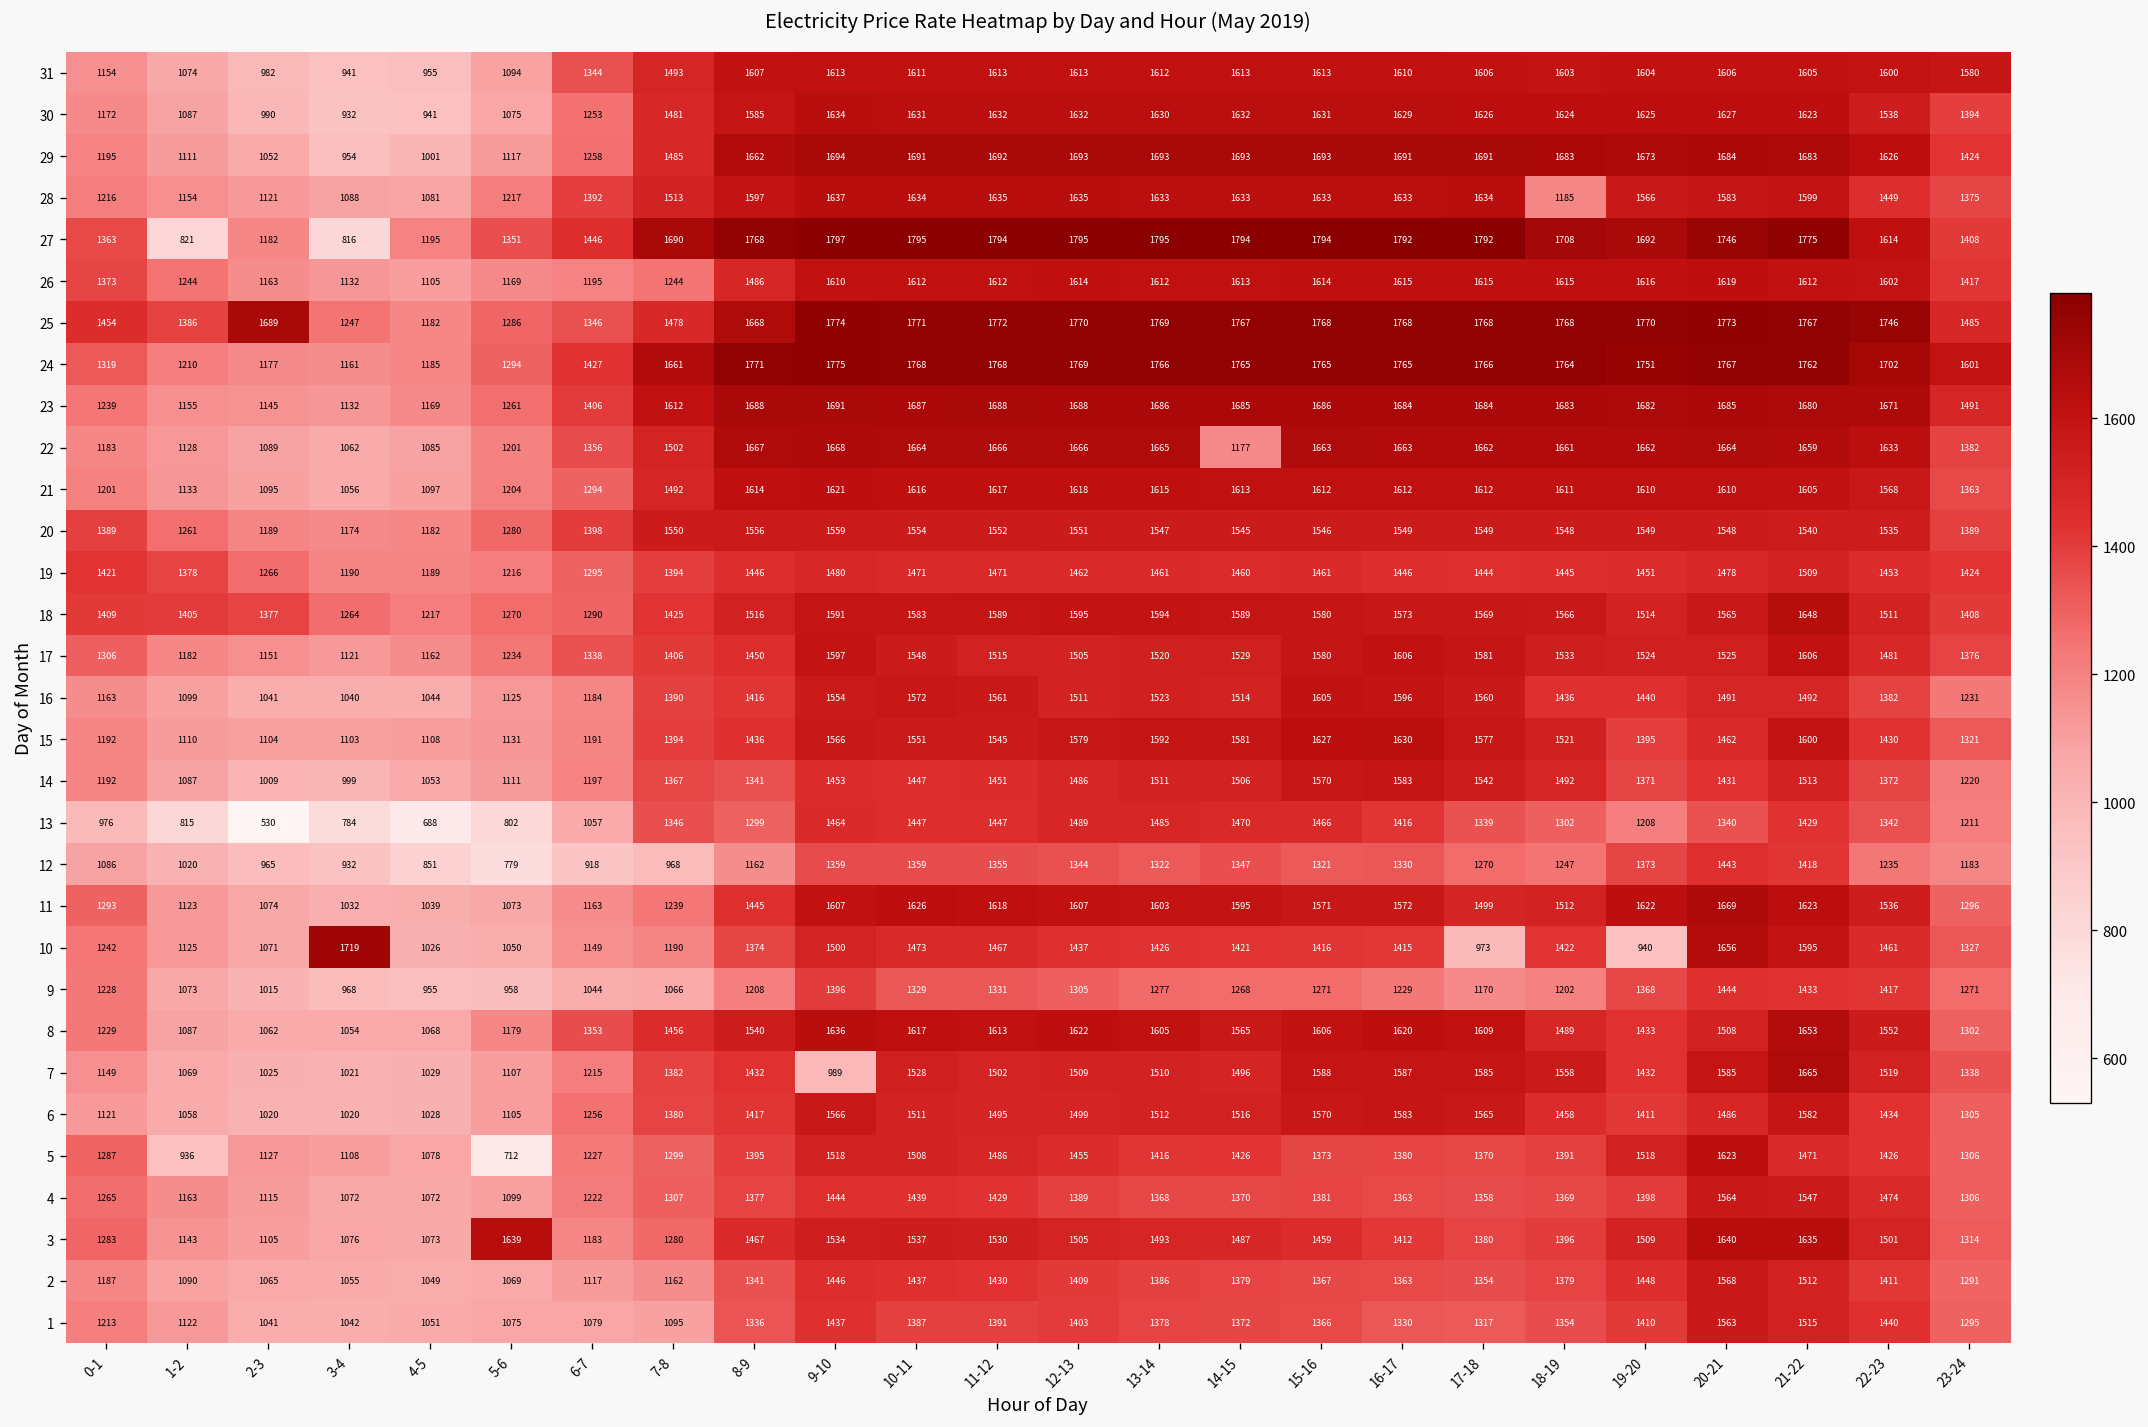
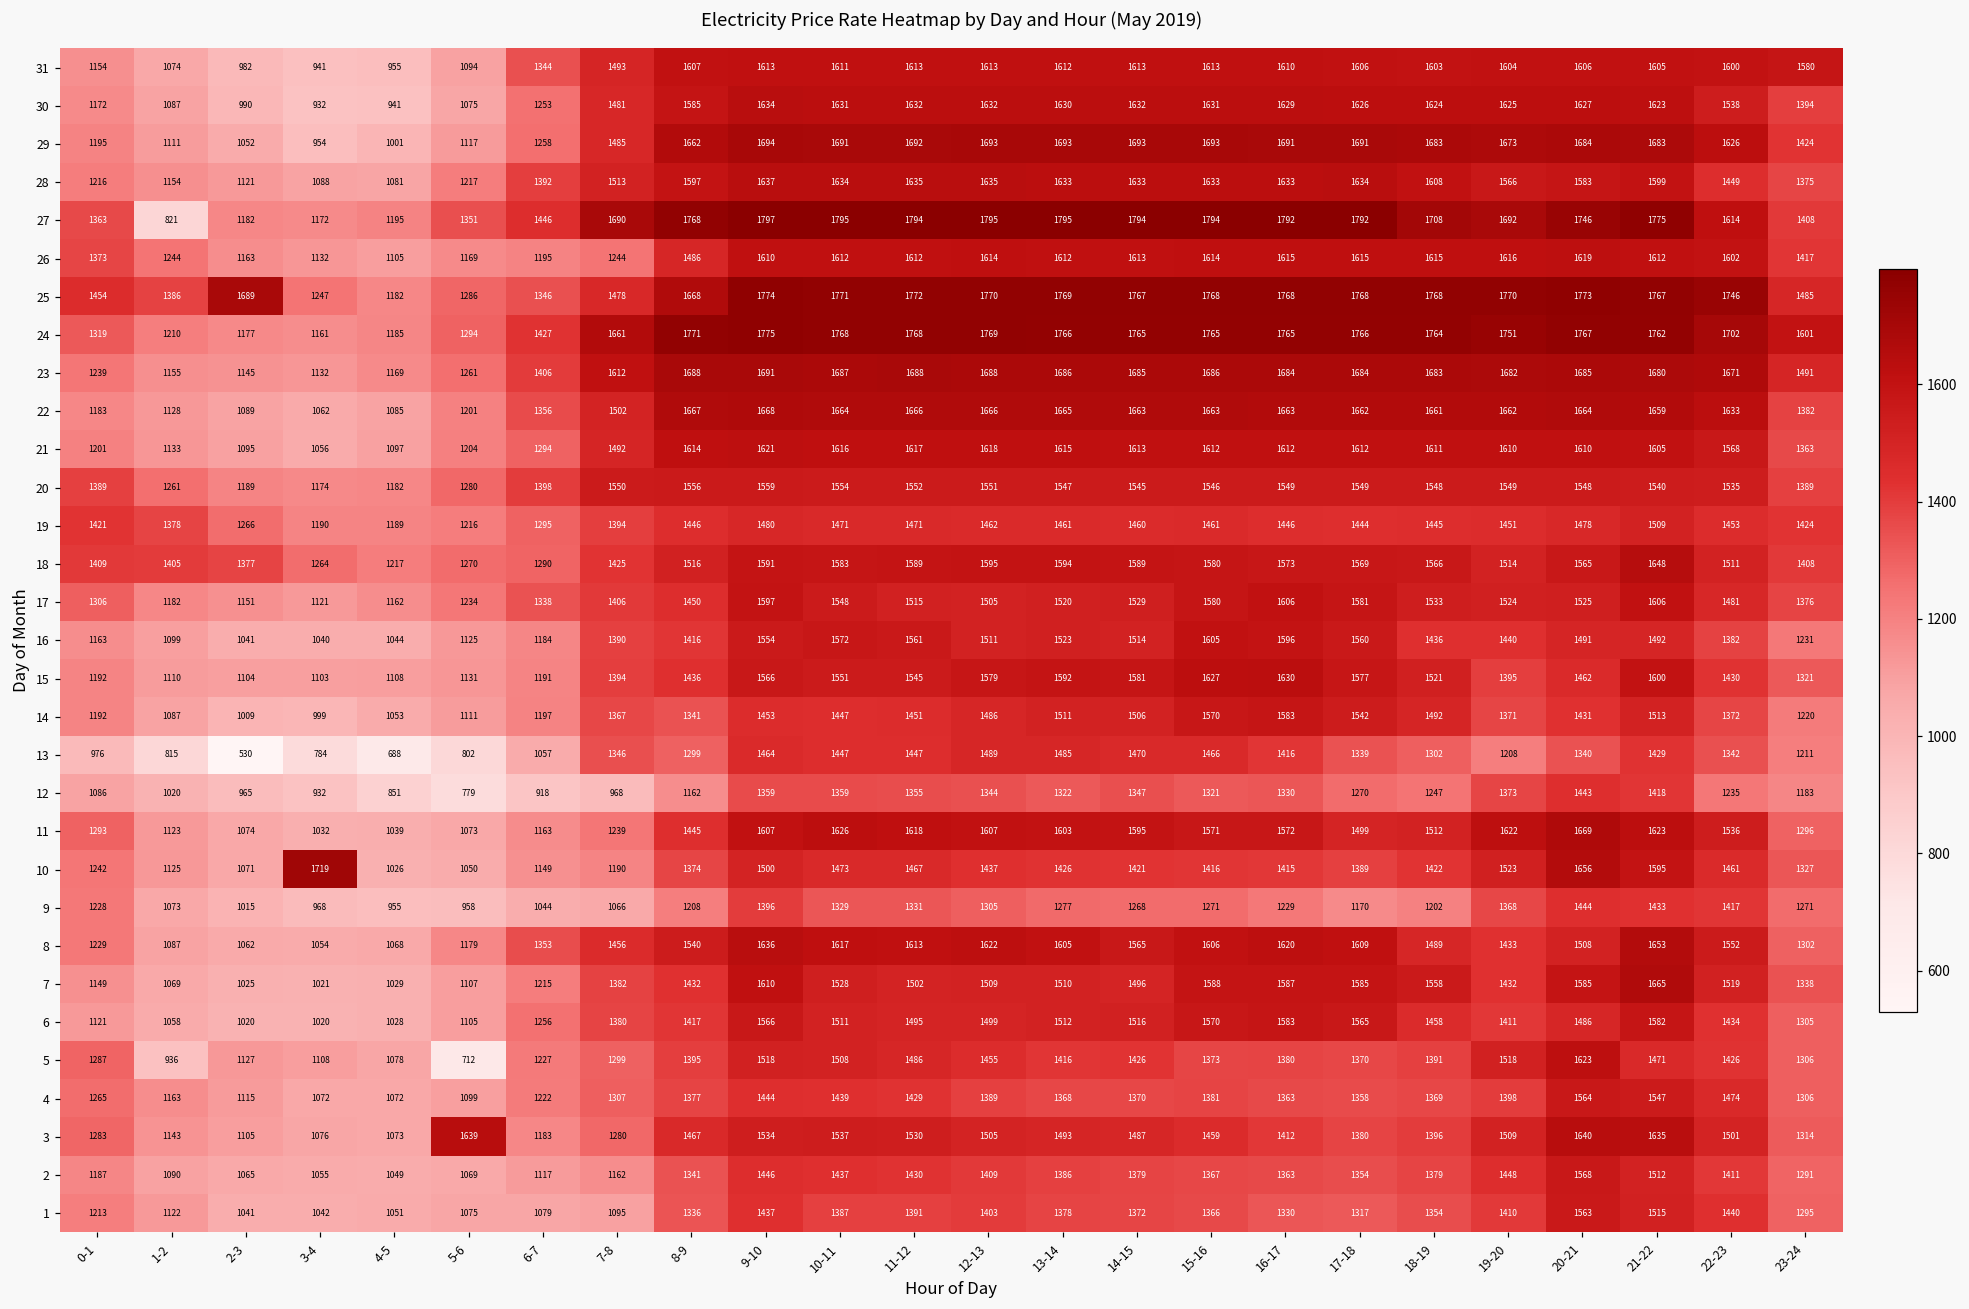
28, 18-19: 1185 -> 1608
27, 3-4: 816 -> 1172
22, 14-15: 1177 -> 1663
10, 17-18: 973 -> 1389
10, 19-20: 940 -> 1523
7, 9-10: 989 -> 1610
